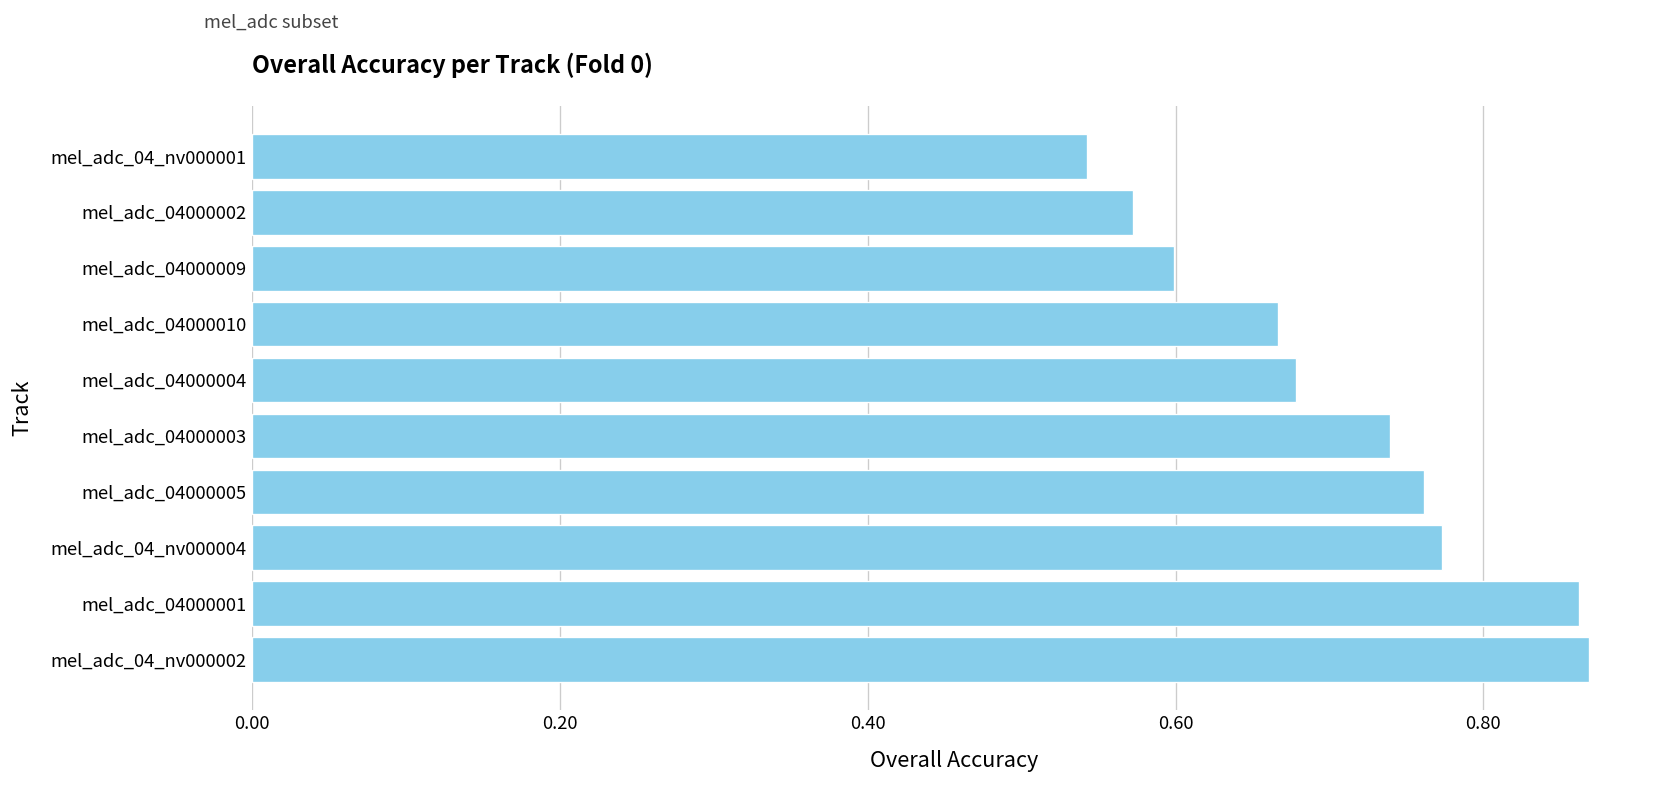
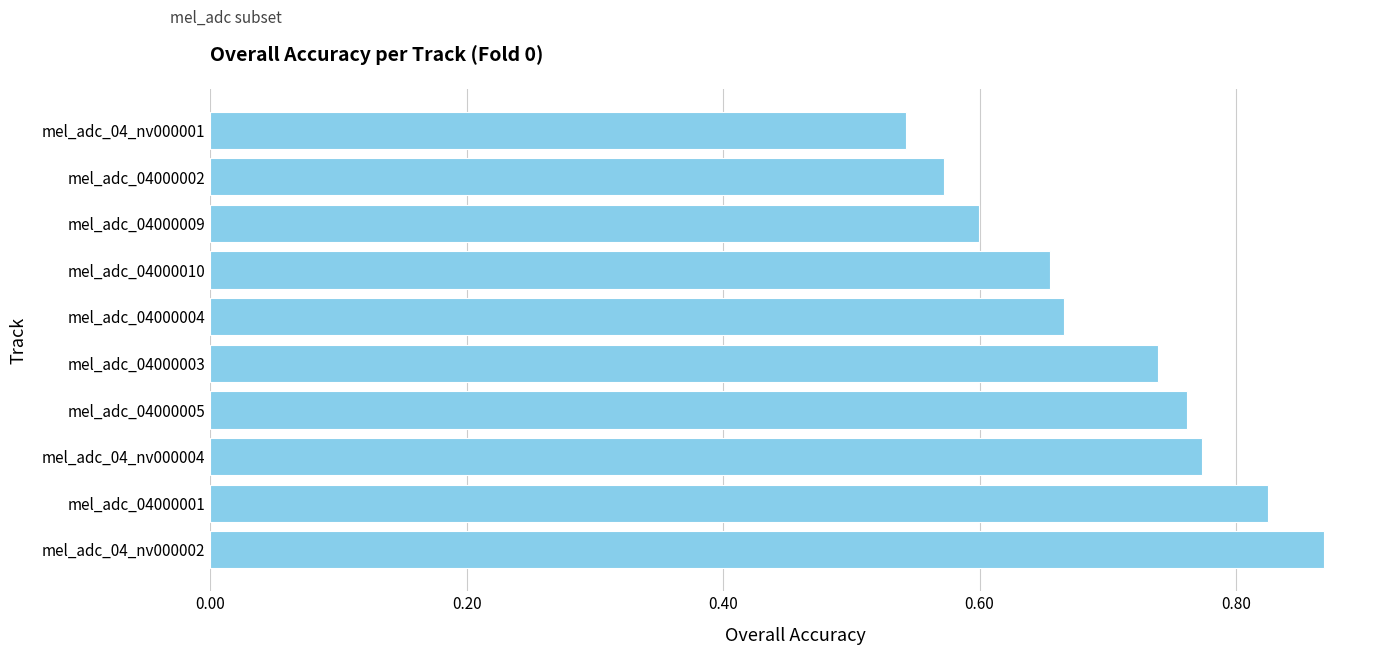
mel_adc_04000010: 0.666 -> 0.655
mel_adc_04000004: 0.679 -> 0.666
mel_adc_04000001: 0.862 -> 0.825
